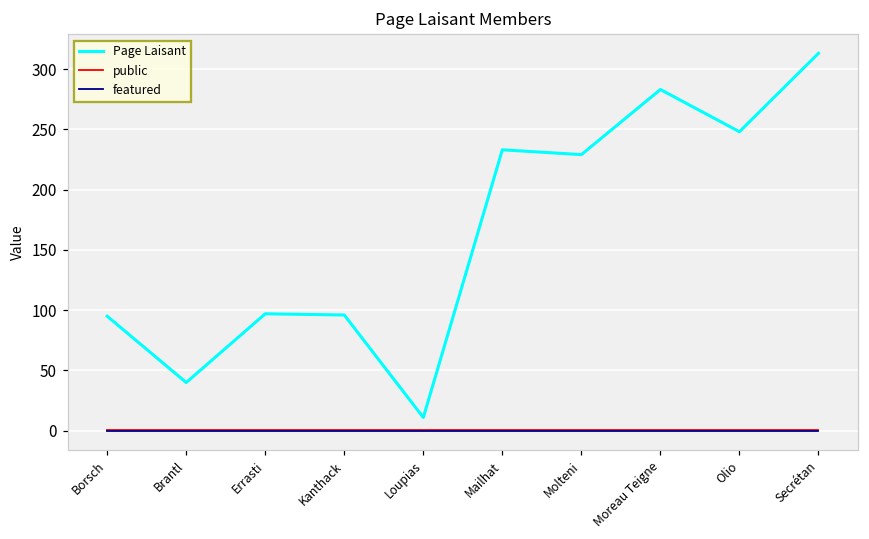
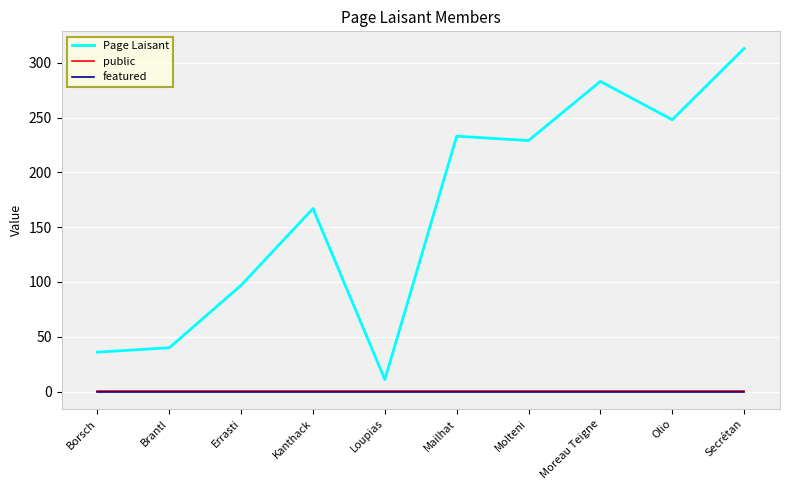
Page Laisant, Borsch: 95 -> 36
Page Laisant, Kanthack: 96 -> 167
